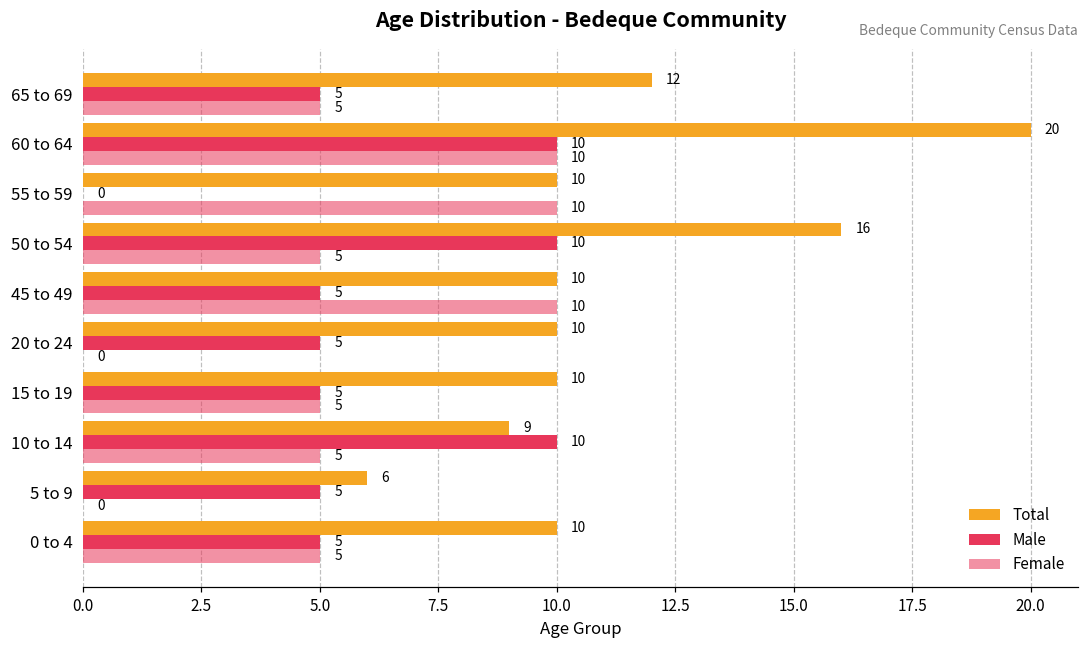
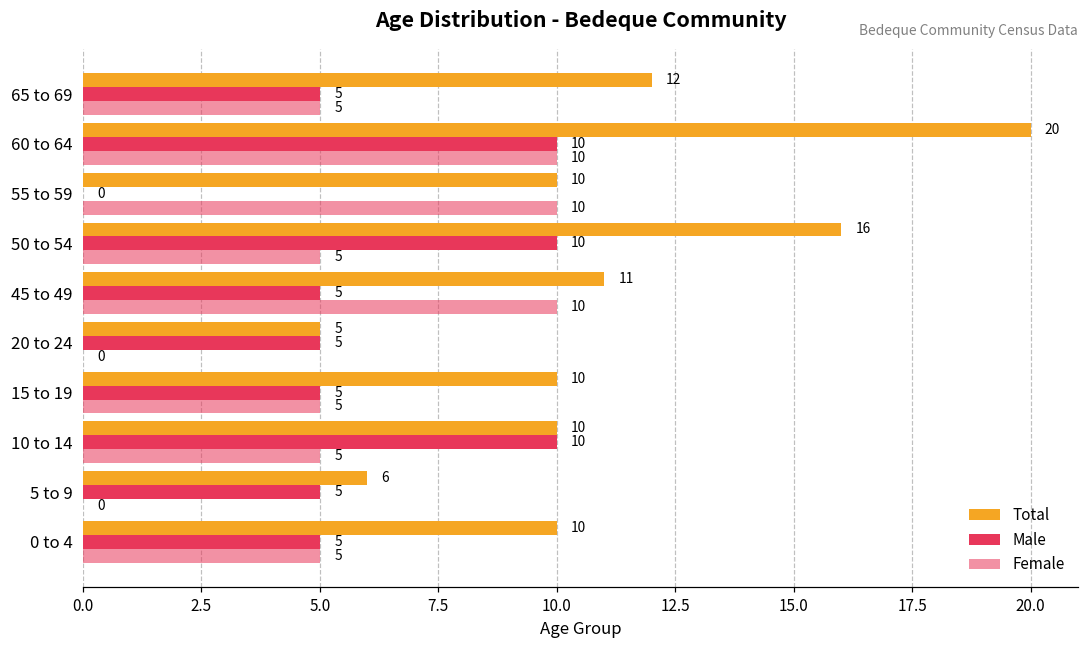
Total, 45 to 49: 10 -> 11
Total, 20 to 24: 10 -> 5
Total, 10 to 14: 9 -> 10
